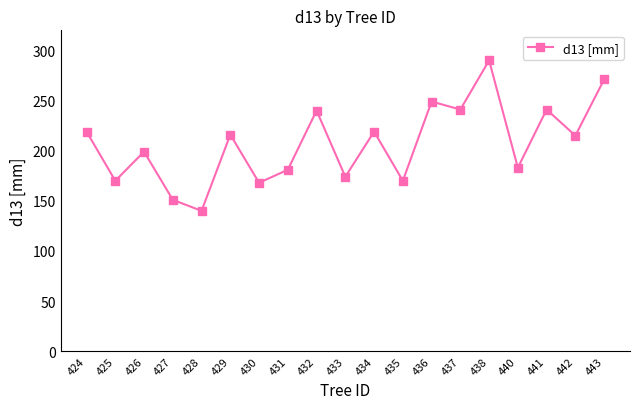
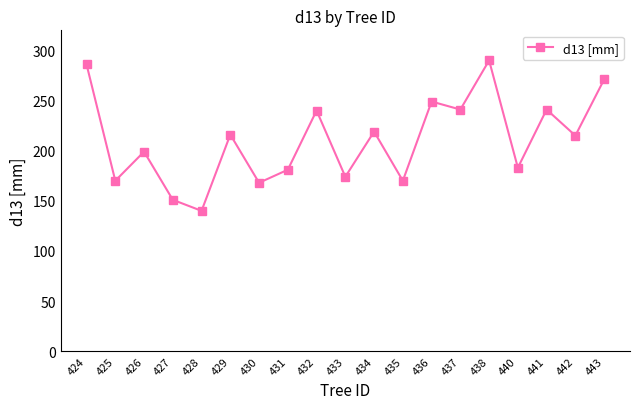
424: 219 -> 286
